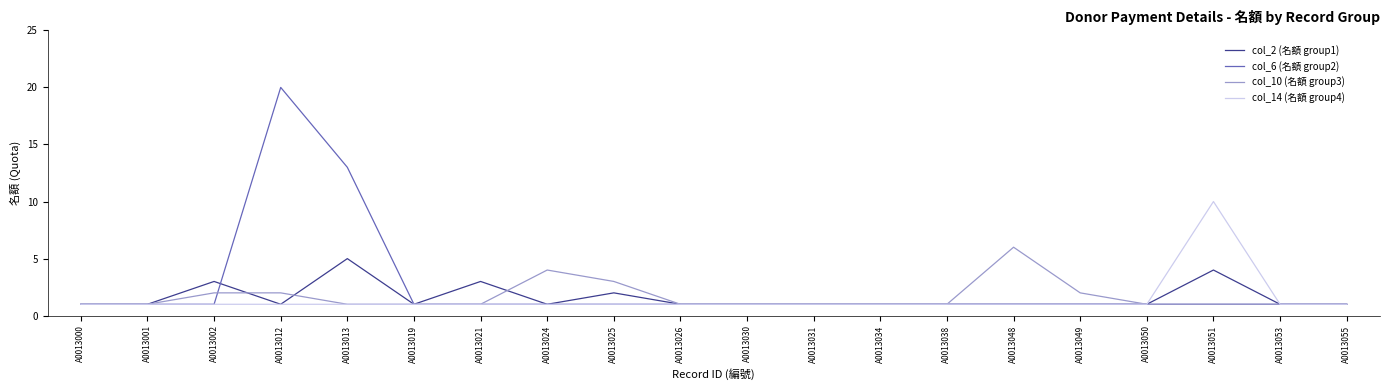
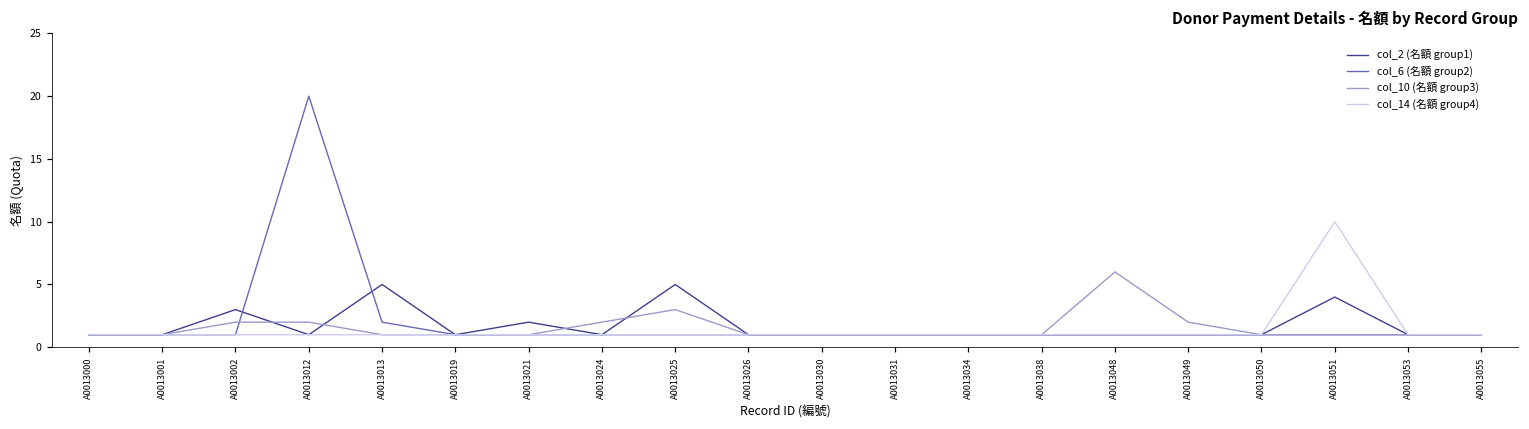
col_6 (名額 group2), A0013013: 13 -> 2
col_2 (名額 group1), A0013021: 3 -> 2
col_10 (名額 group3), A0013024: 4 -> 2
col_2 (名額 group1), A0013025: 2 -> 5
